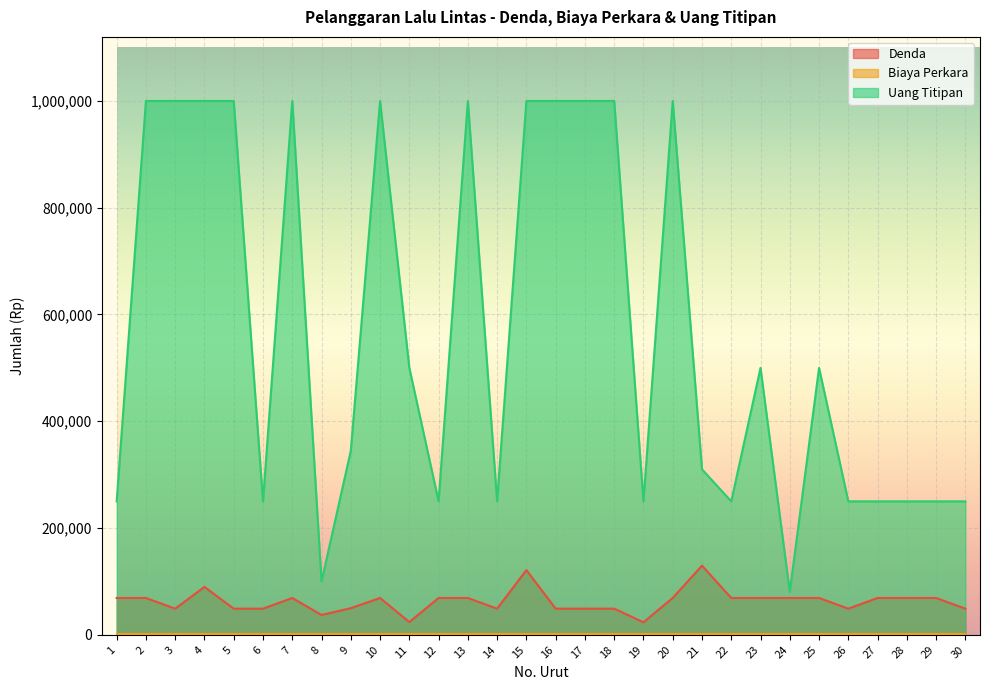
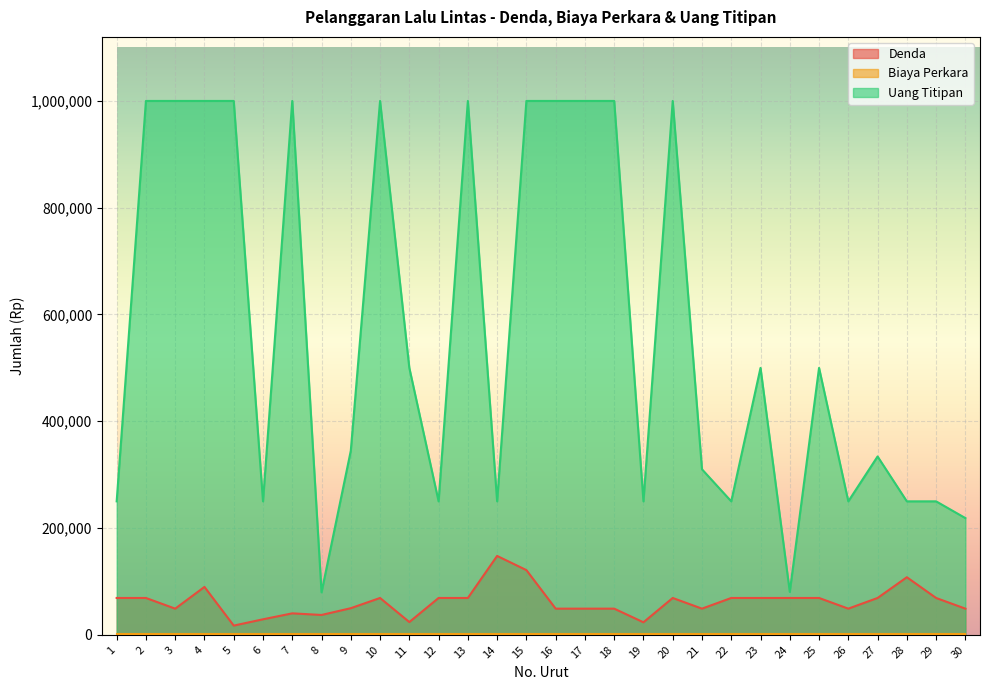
Denda, 5: 50,000 -> 20,000
Denda, 6: 50,000 -> 30,000
Denda, 7: 70,000 -> 40,000
Uang Titipan, 8: 100,000 -> 80,000
Denda, 14: 50,000 -> 150,000
Denda, 21: 130,000 -> 50,000
Uang Titipan, 27: 250,000 -> 330,000
Denda, 28: 70,000 -> 110,000
Uang Titipan, 30: 250,000 -> 220,000
